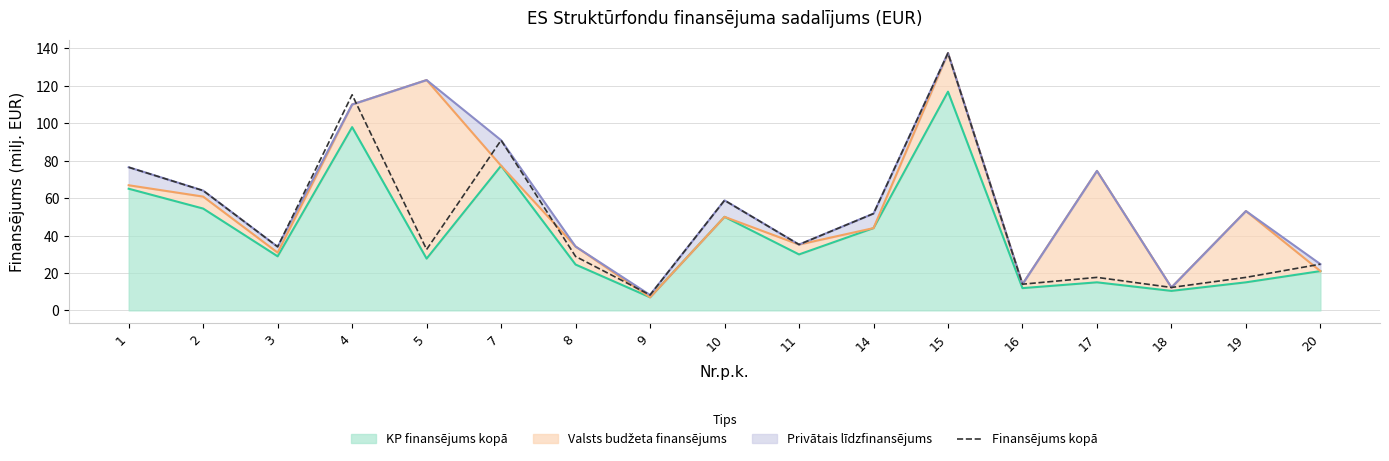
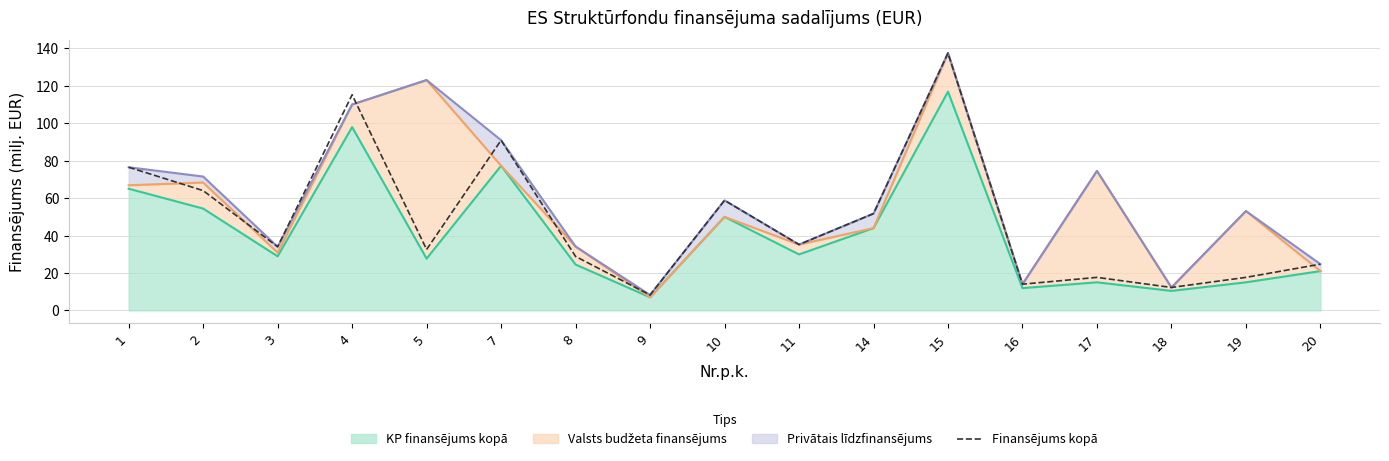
Valsts budžeta finansējums, 2: 6 -> 14
